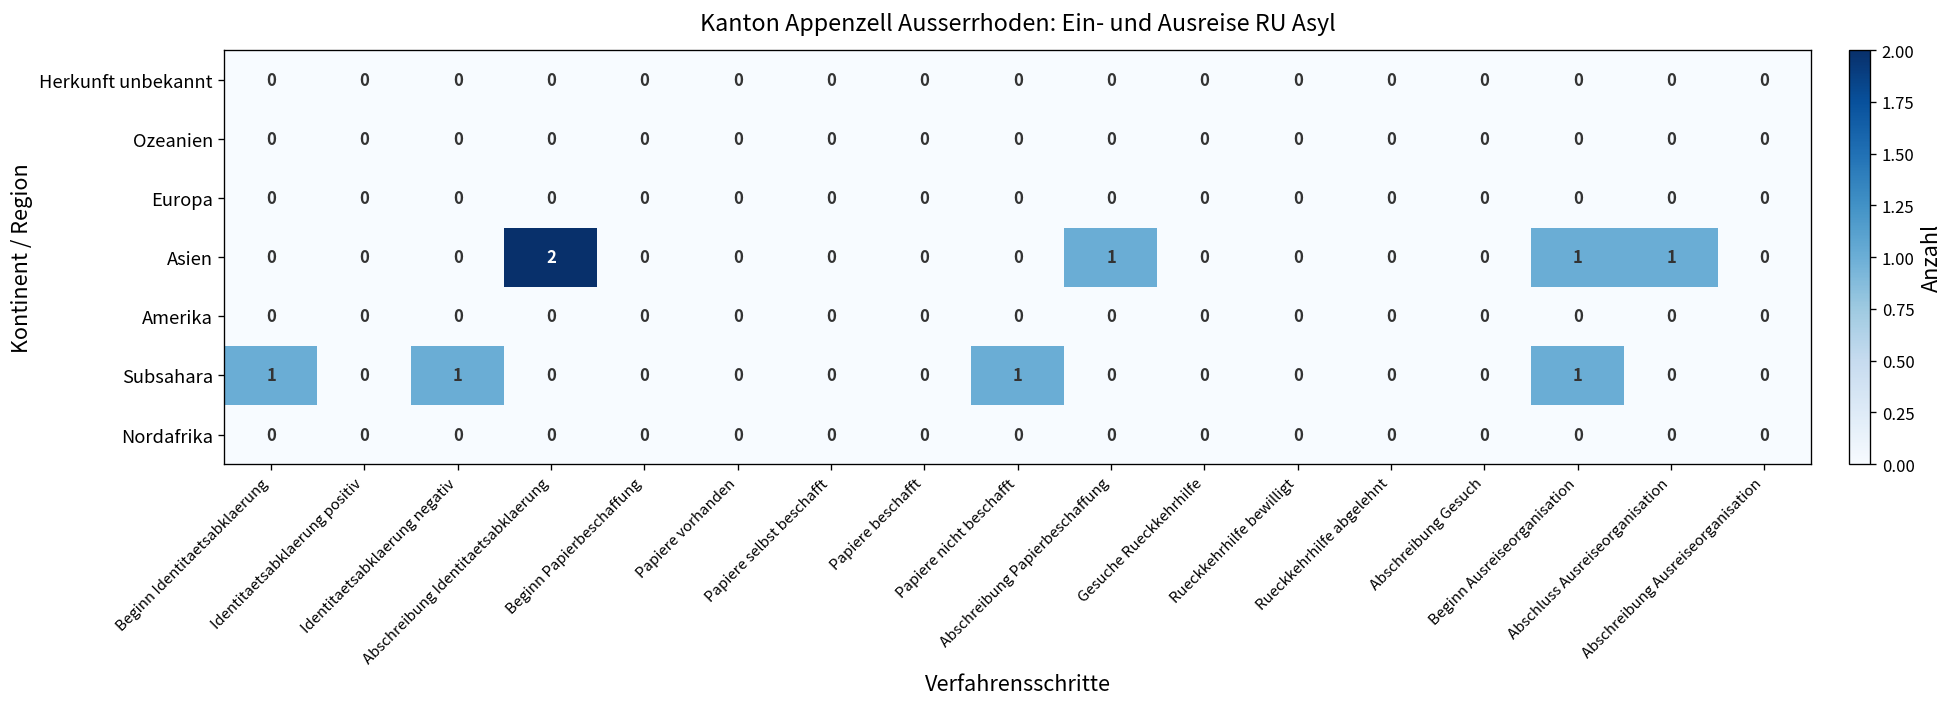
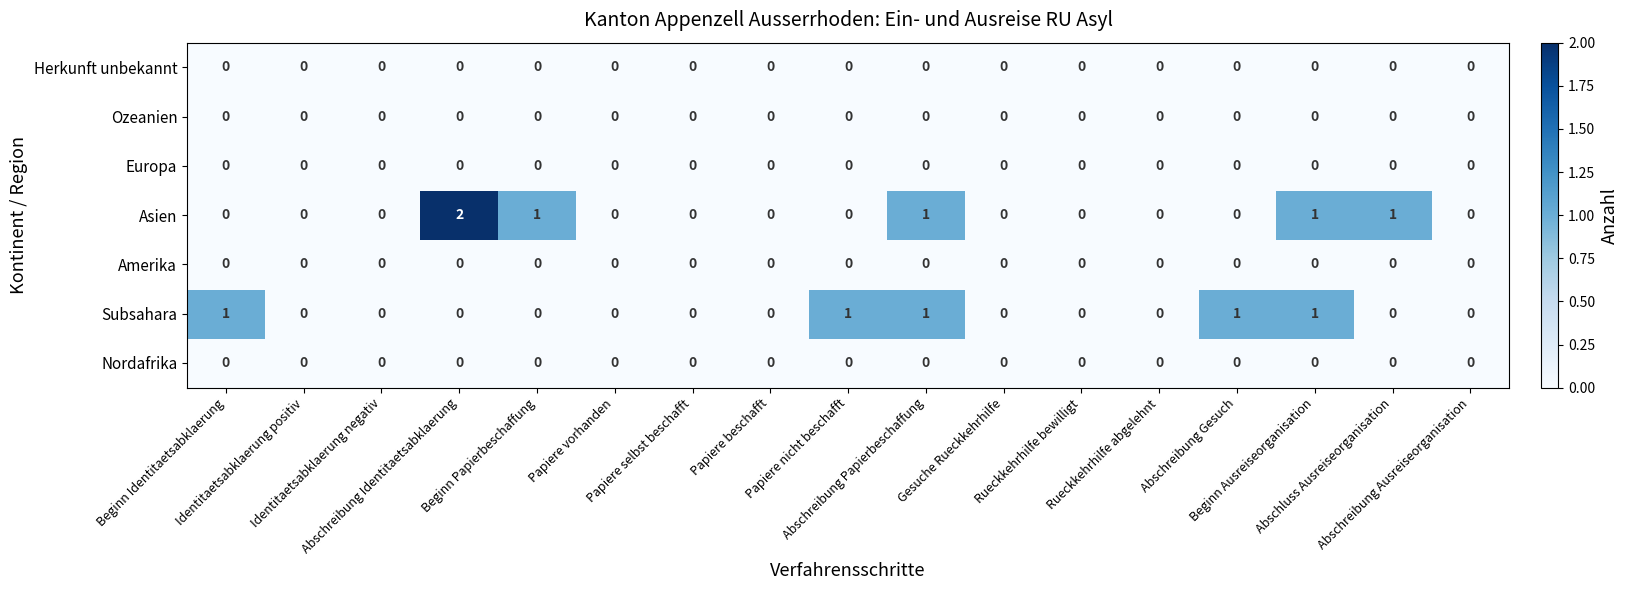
Asien, Beginn Papierbeschaffung: 0 -> 1
Subsahara, Identitaetsabklaerung negativ: 1 -> 0
Subsahara, Abschreibung Papierbeschaffung: 0 -> 1
Subsahara, Abschreibung Gesuch: 0 -> 1
